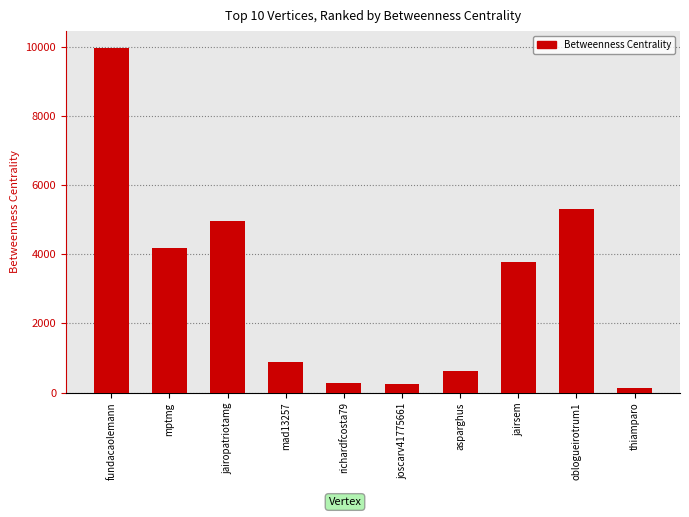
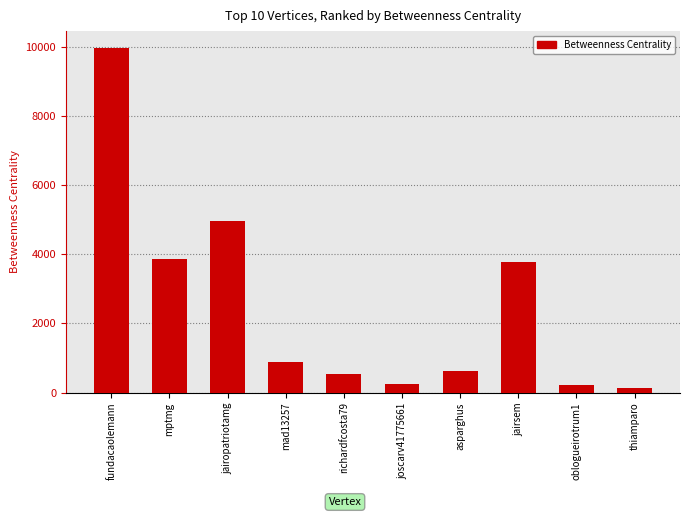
mptmg: 4200 -> 3900
richardfcosta79: 300 -> 500
oblogueirotrum1: 5300 -> 200
